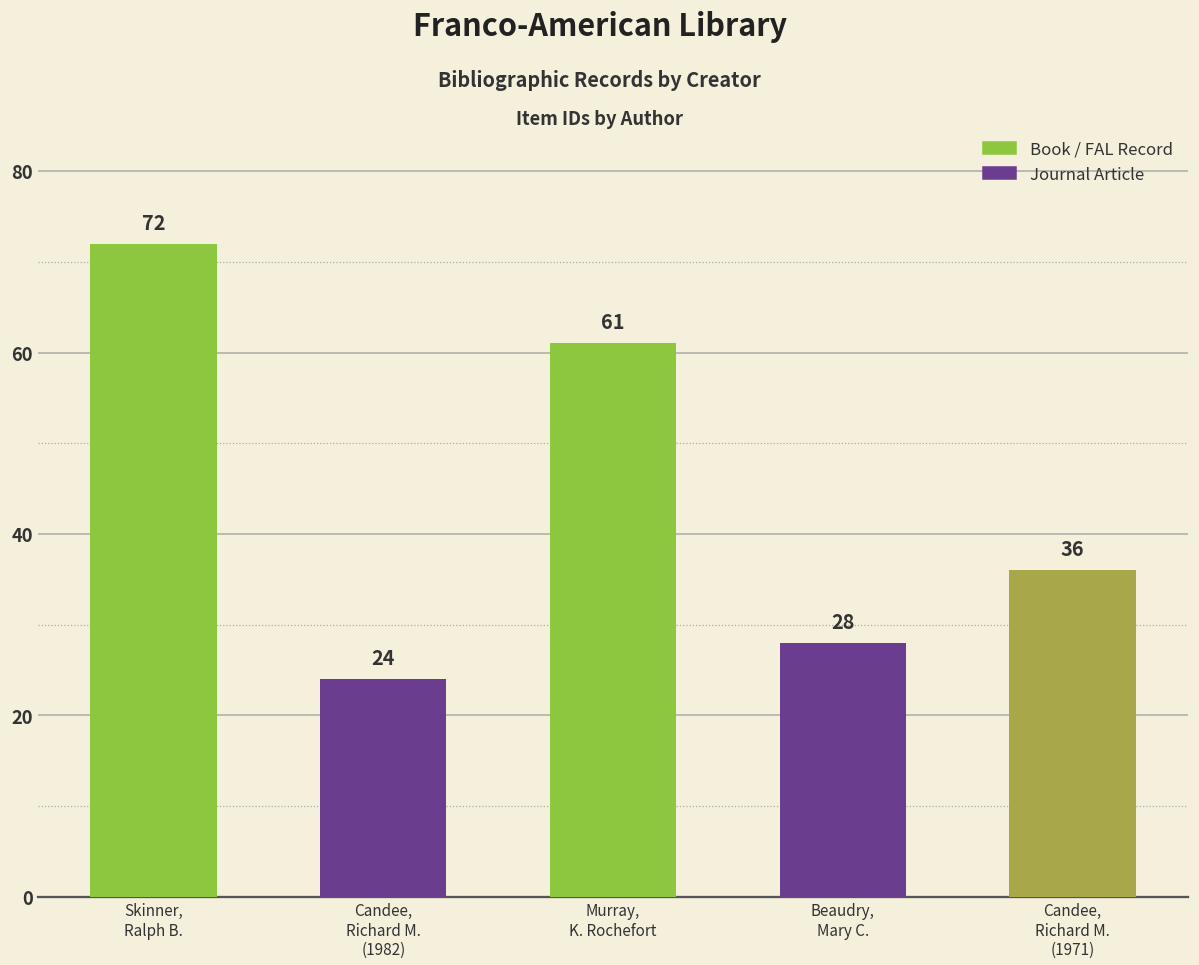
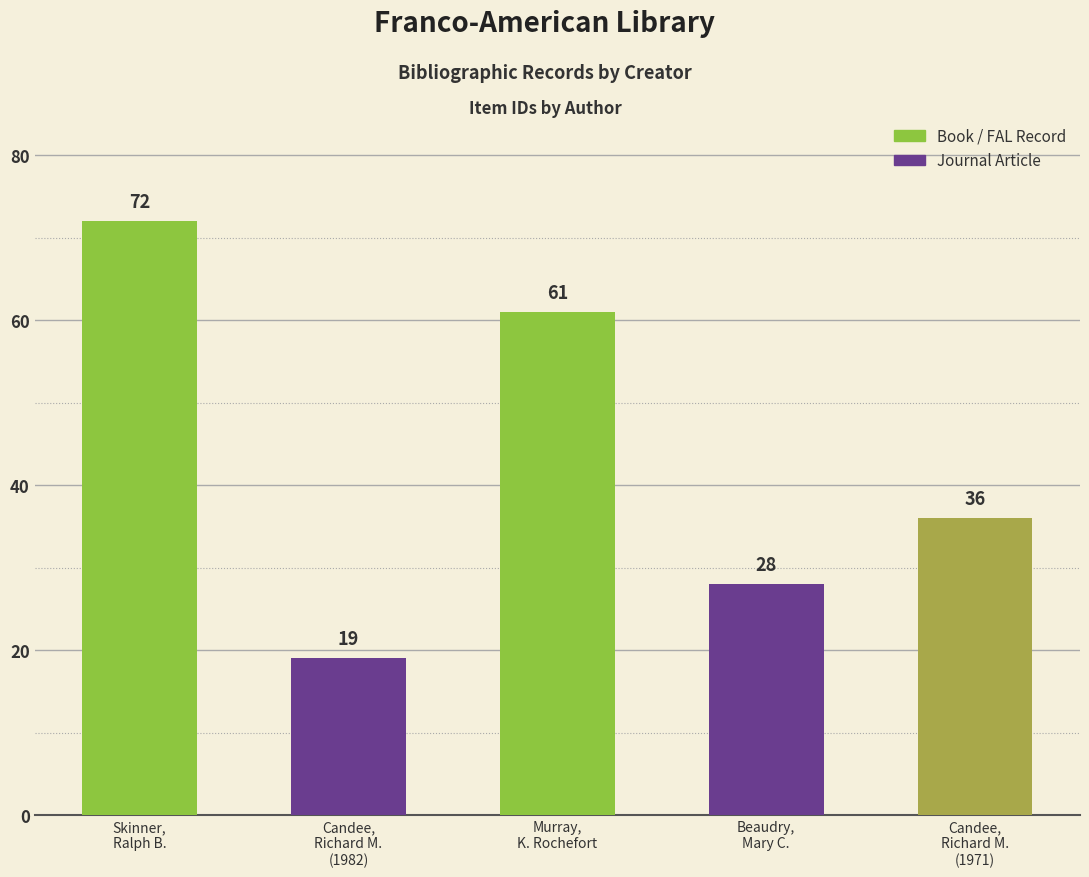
Candee, Richard M. (1982): 24 -> 19
